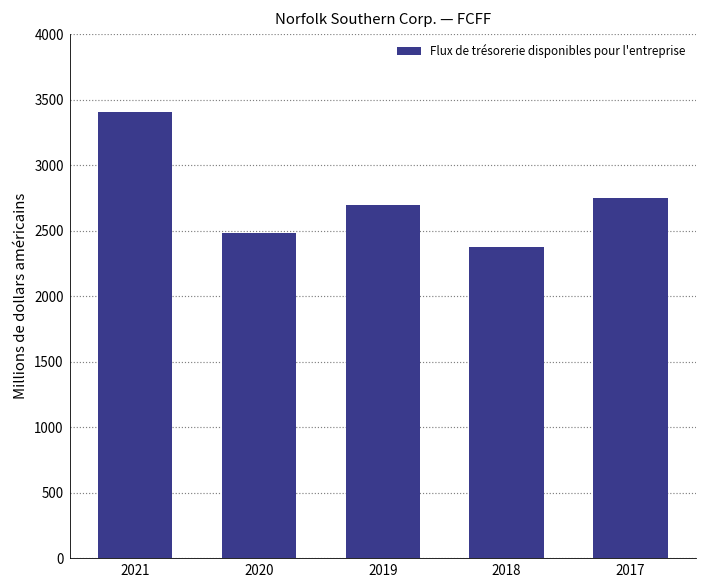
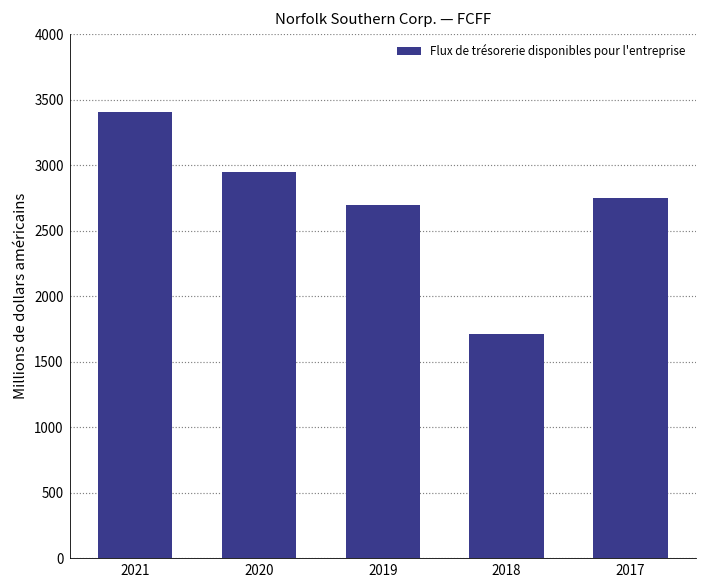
2020: 2480 -> 2950
2018: 2370 -> 1710
